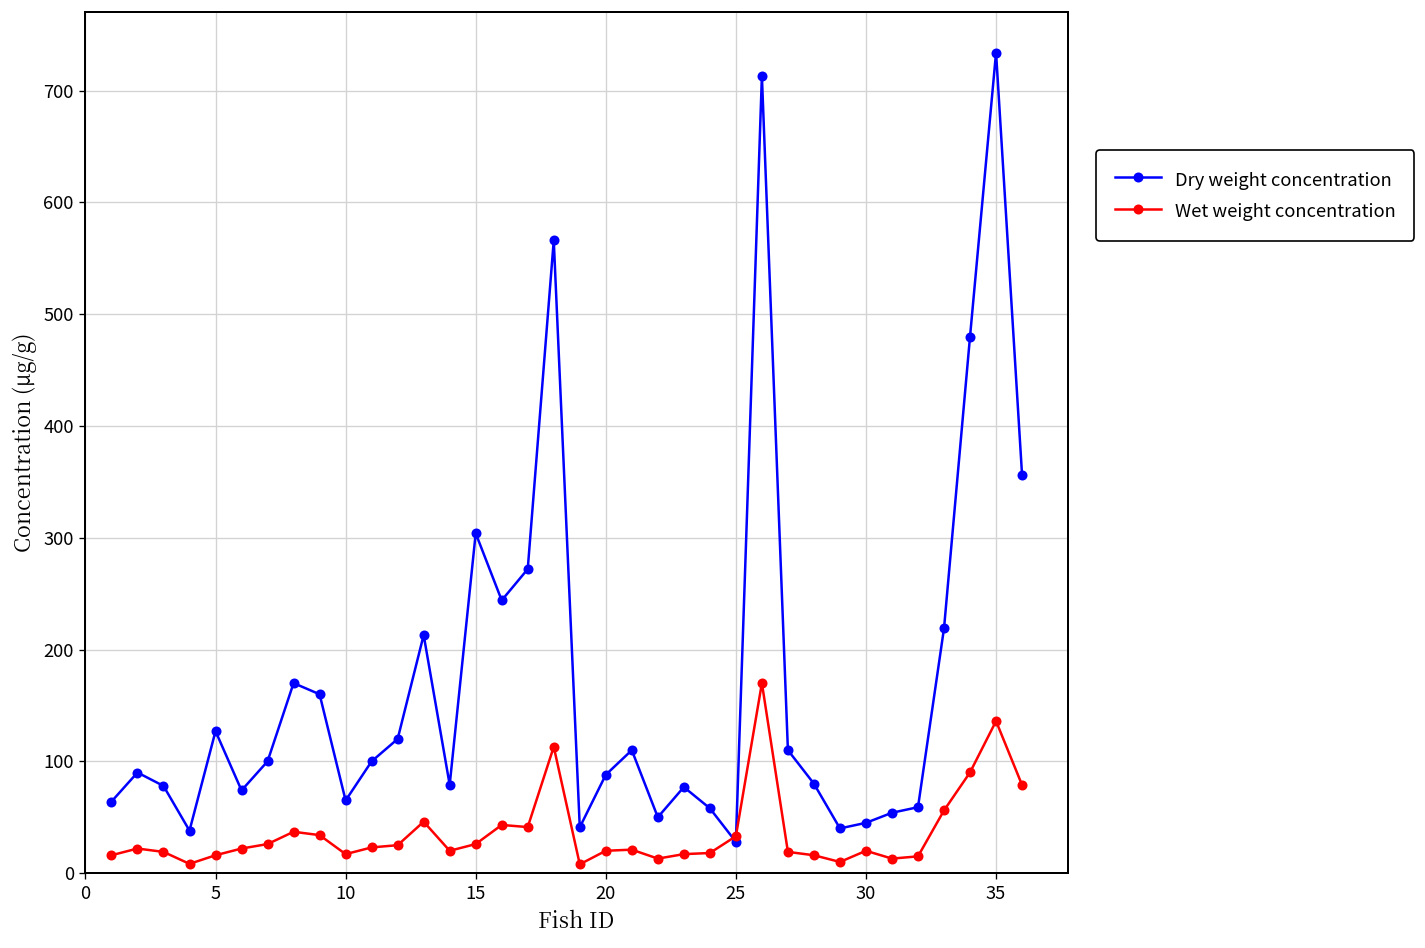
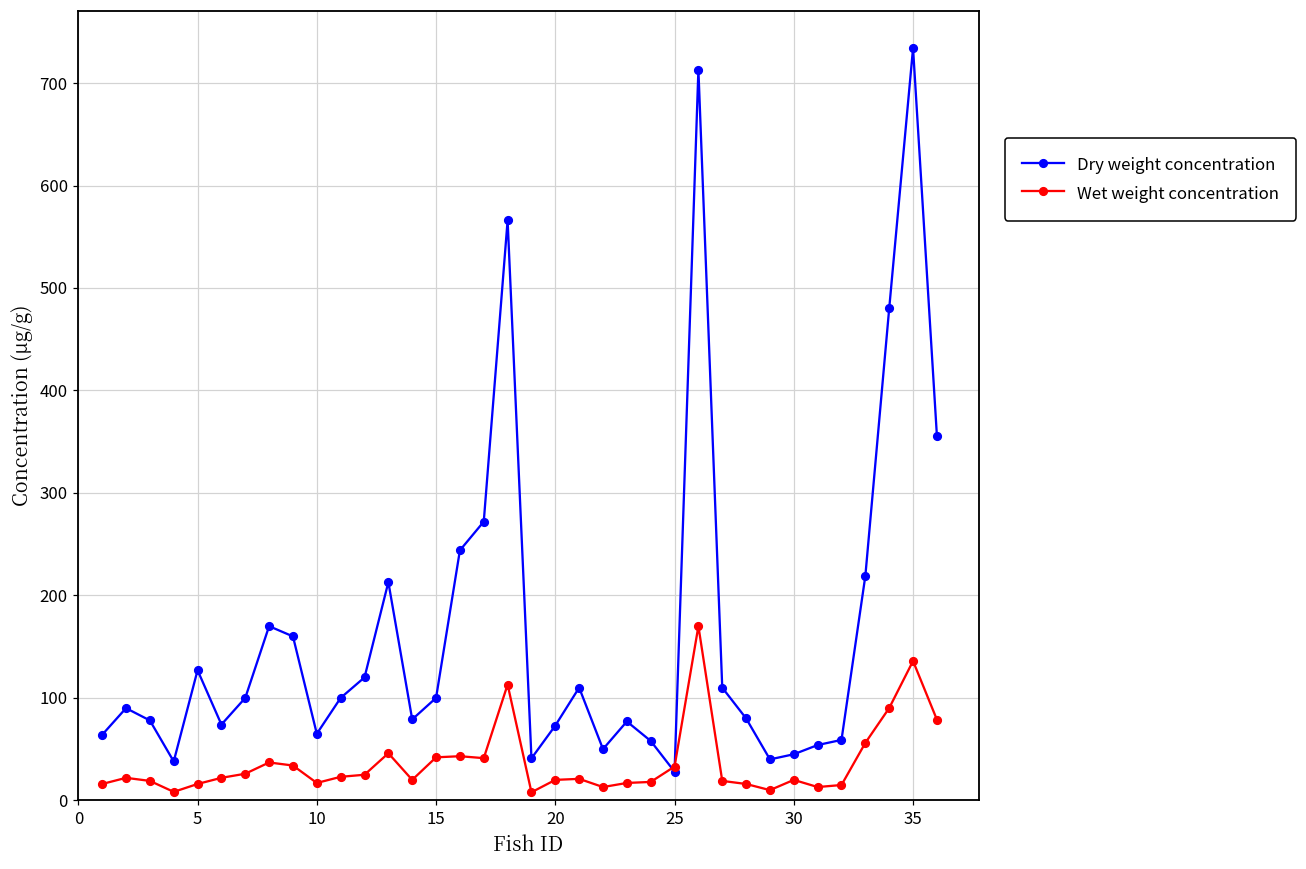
Dry weight concentration, 15: 300 -> 100
Wet weight concentration, 15: 30 -> 40
Dry weight concentration, 20: 90 -> 70
